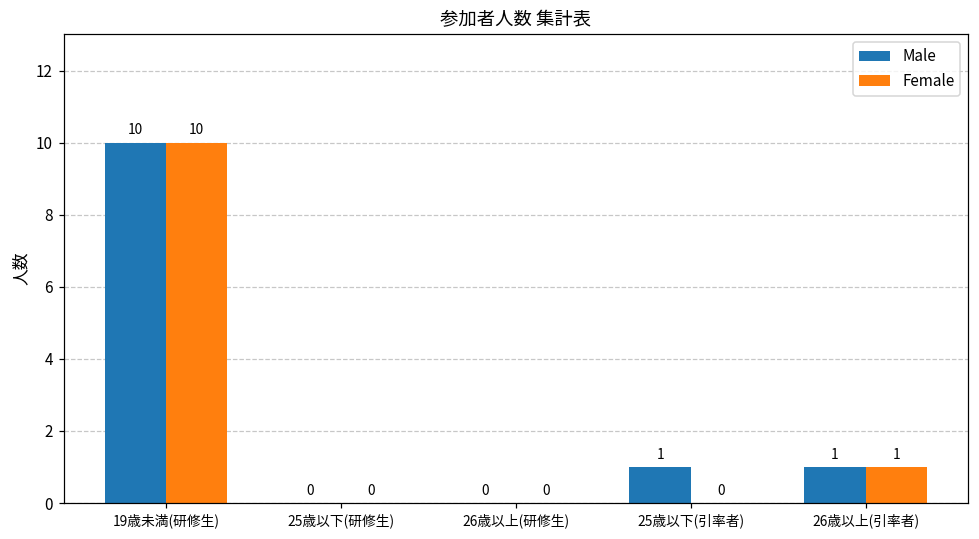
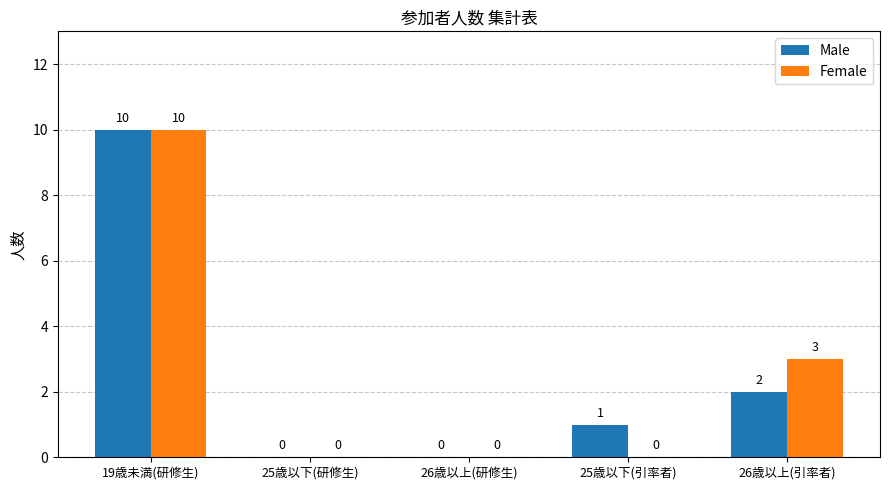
Male, 26歳以上(引率者): 1 -> 2
Female, 26歳以上(引率者): 1 -> 3
